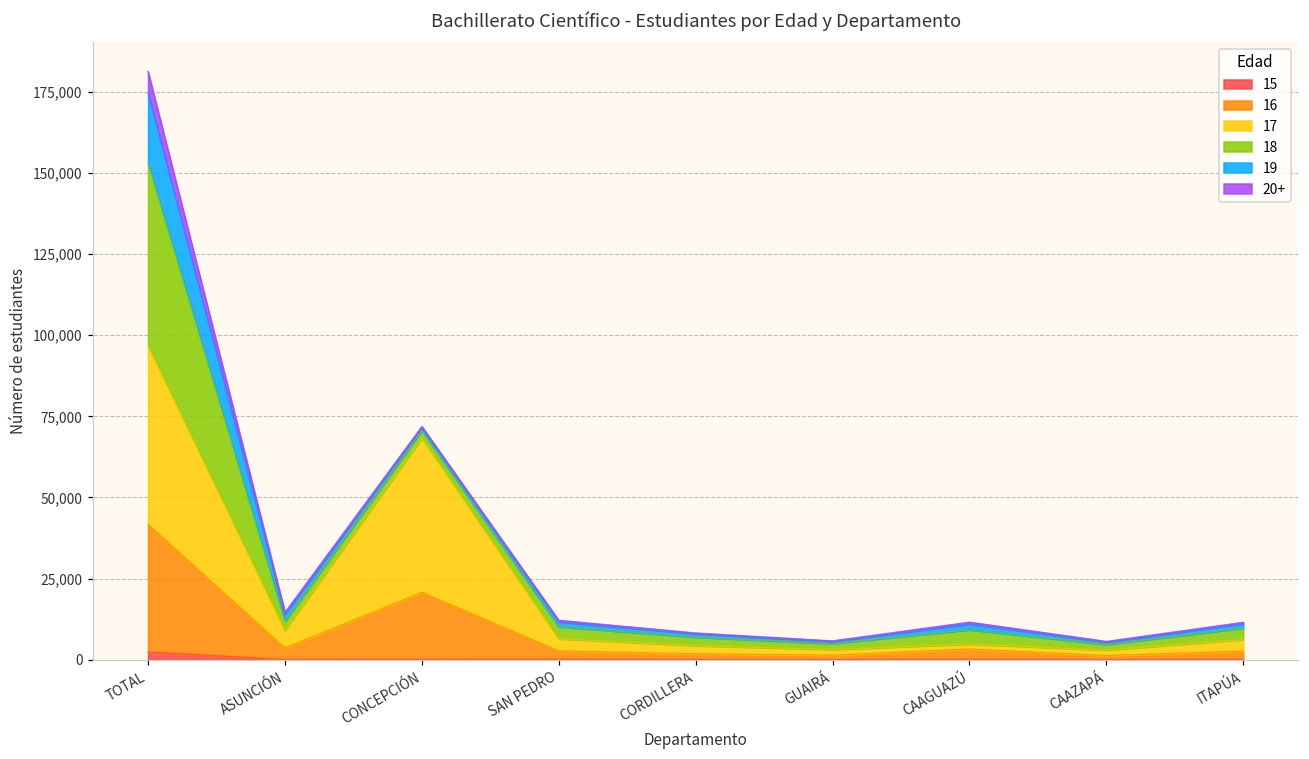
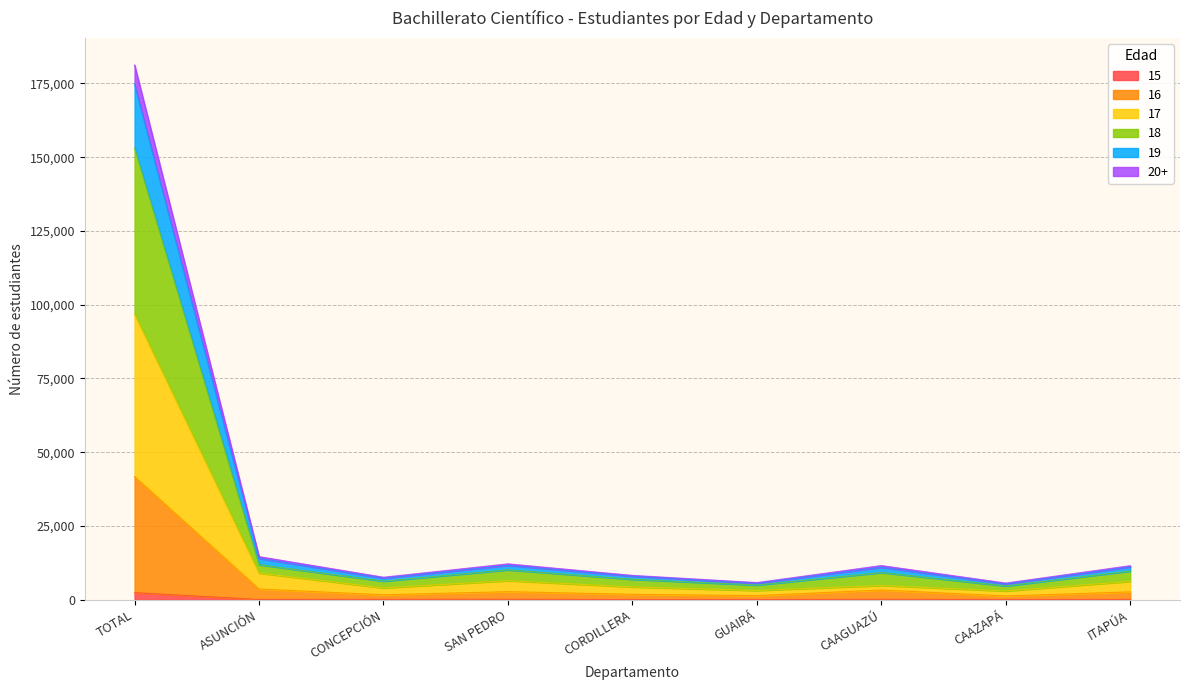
16, CONCEPCIÓN: 21,000 -> 2,000
17, CONCEPCIÓN: 47,000 -> 2,000
